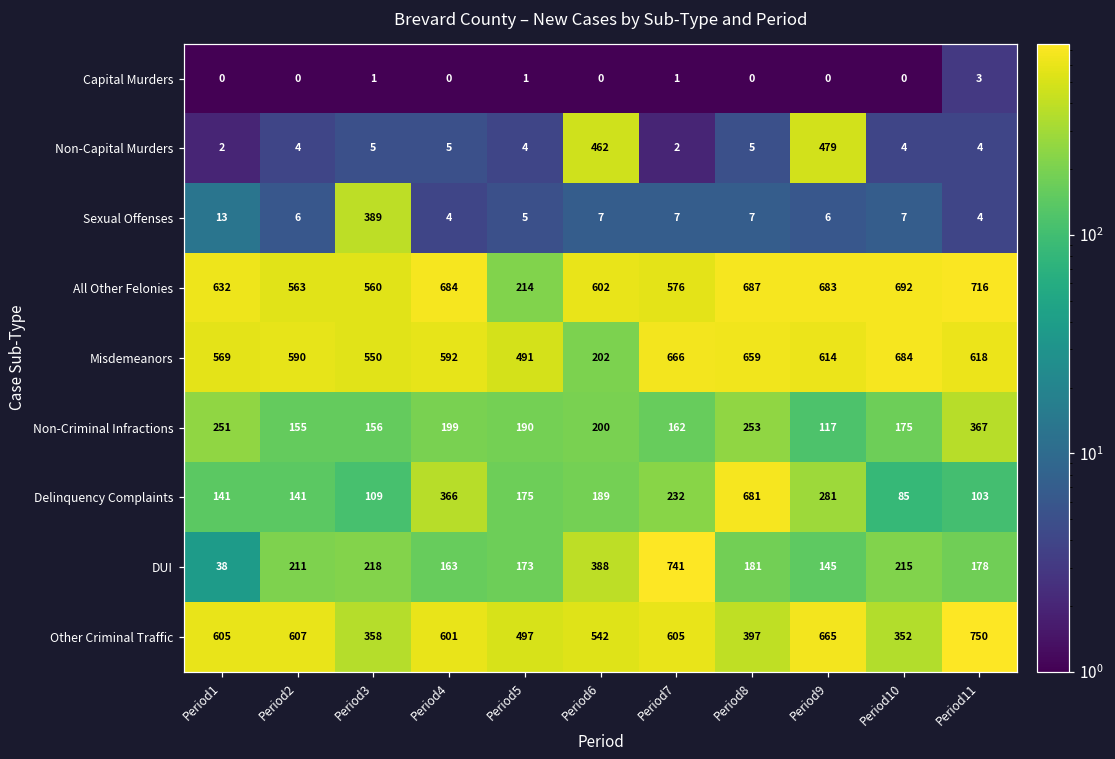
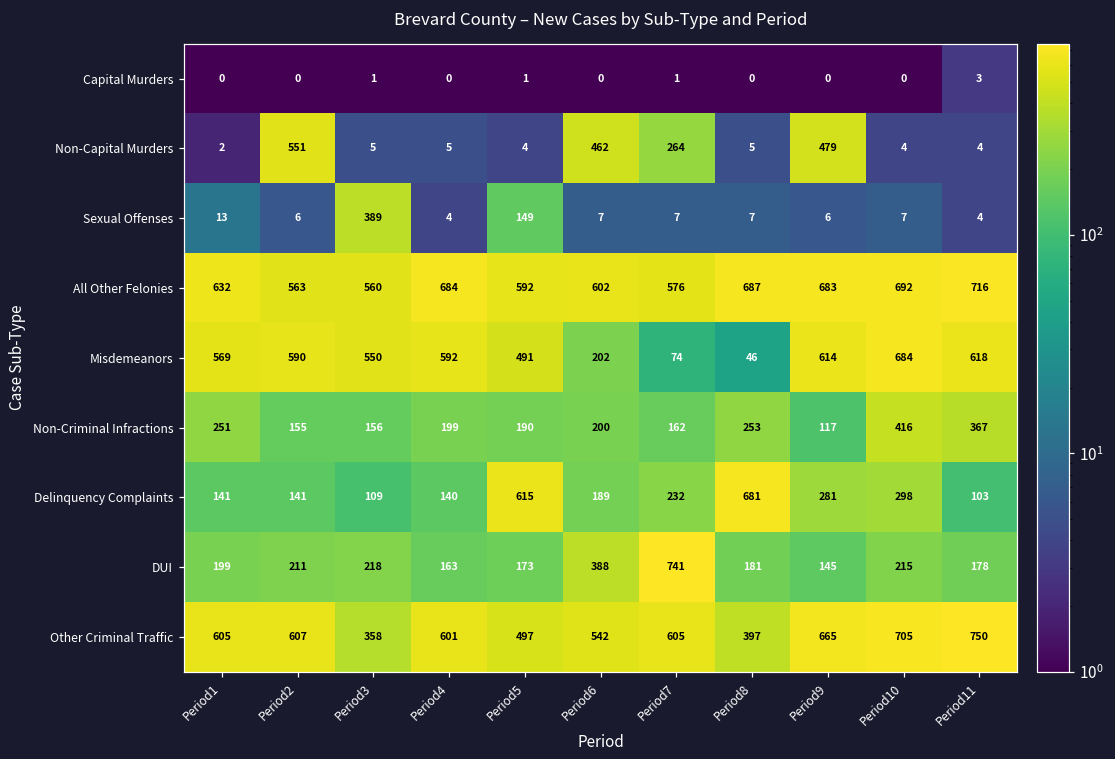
Non-Capital Murders, Period2: 4 -> 551
Non-Capital Murders, Period7: 2 -> 264
Sexual Offenses, Period5: 5 -> 149
All Other Felonies, Period5: 214 -> 592
Misdemeanors, Period7: 666 -> 74
Misdemeanors, Period8: 659 -> 46
Non-Criminal Infractions, Period10: 175 -> 416
Delinquency Complaints, Period4: 366 -> 140
Delinquency Complaints, Period5: 175 -> 615
Delinquency Complaints, Period10: 85 -> 298
DUI, Period1: 38 -> 199
Other Criminal Traffic, Period10: 352 -> 705
